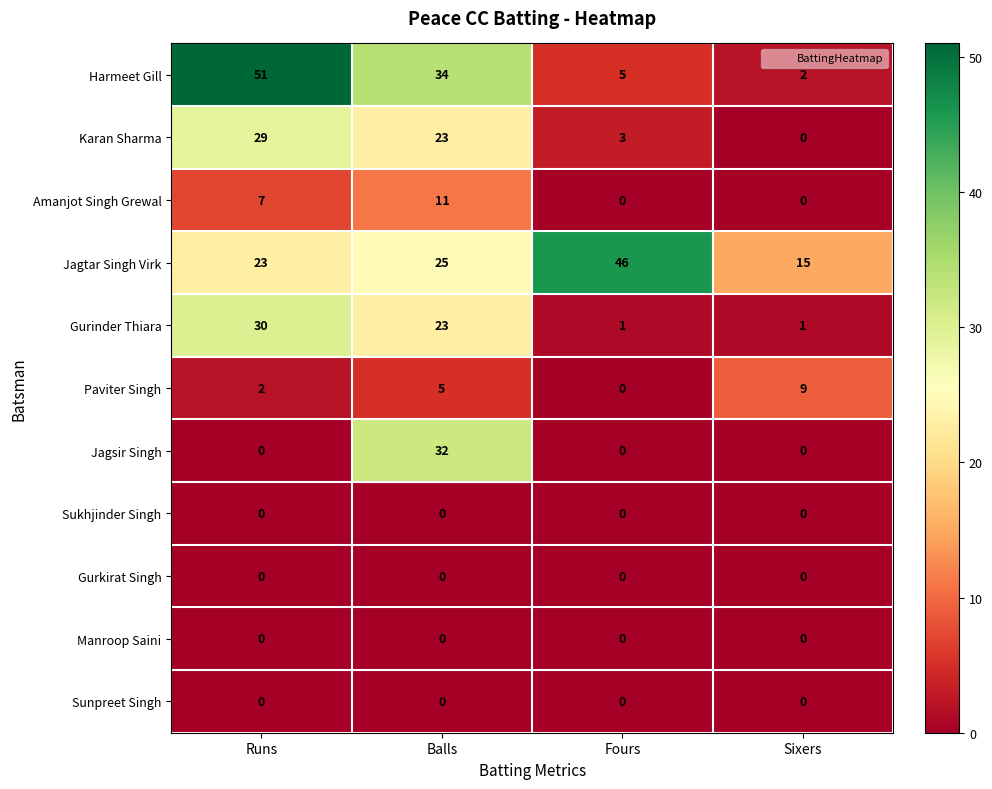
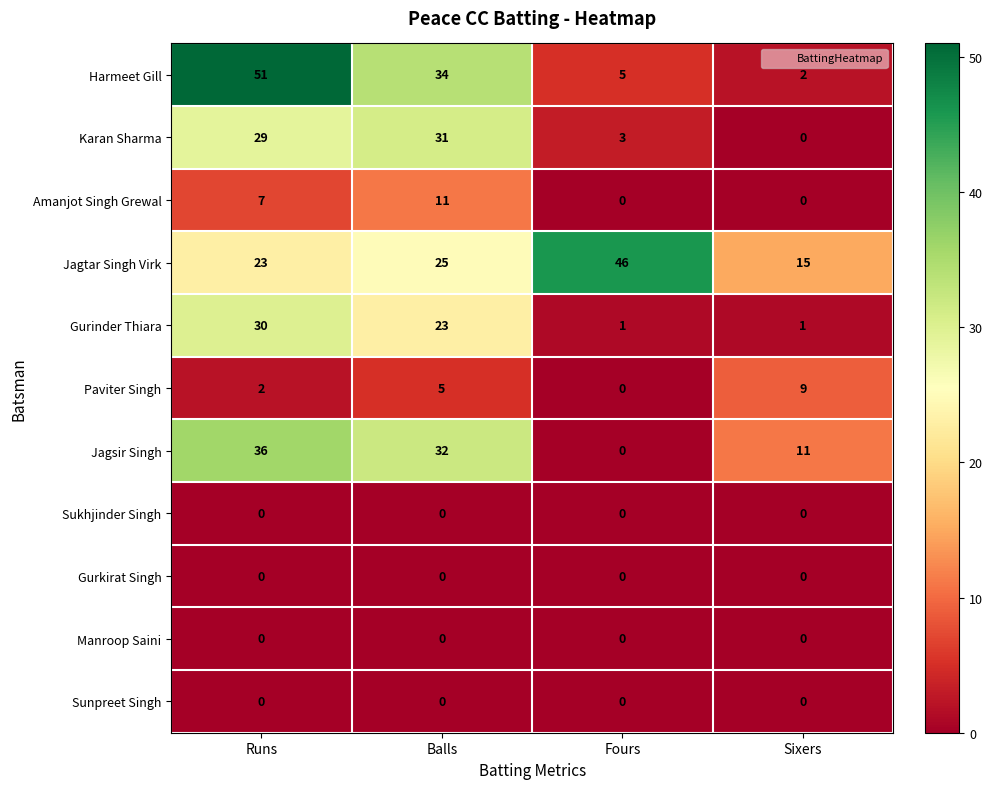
Karan Sharma, Balls: 23 -> 31
Jagsir Singh, Runs: 0 -> 36
Jagsir Singh, Sixers: 0 -> 11
